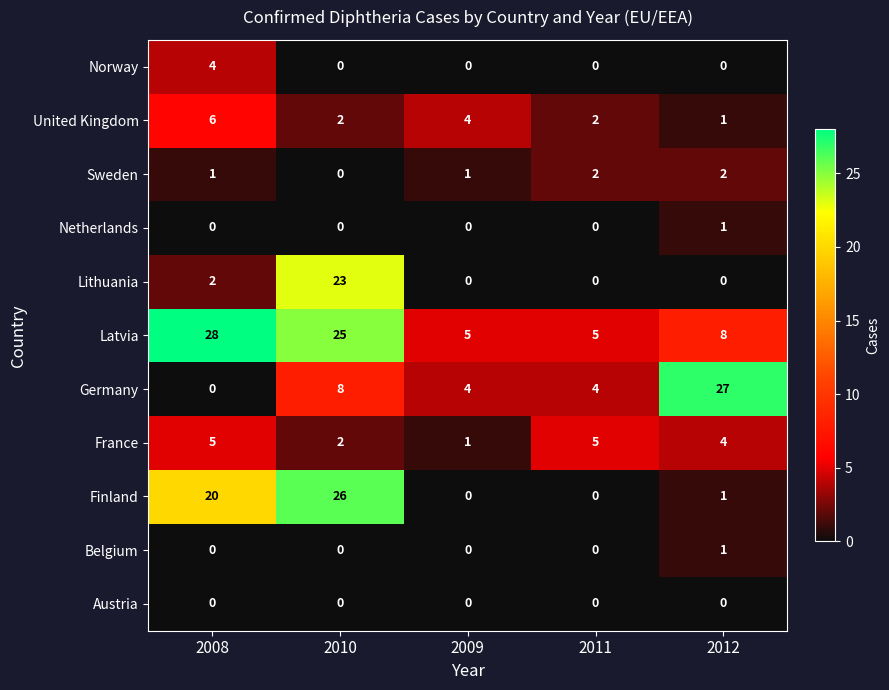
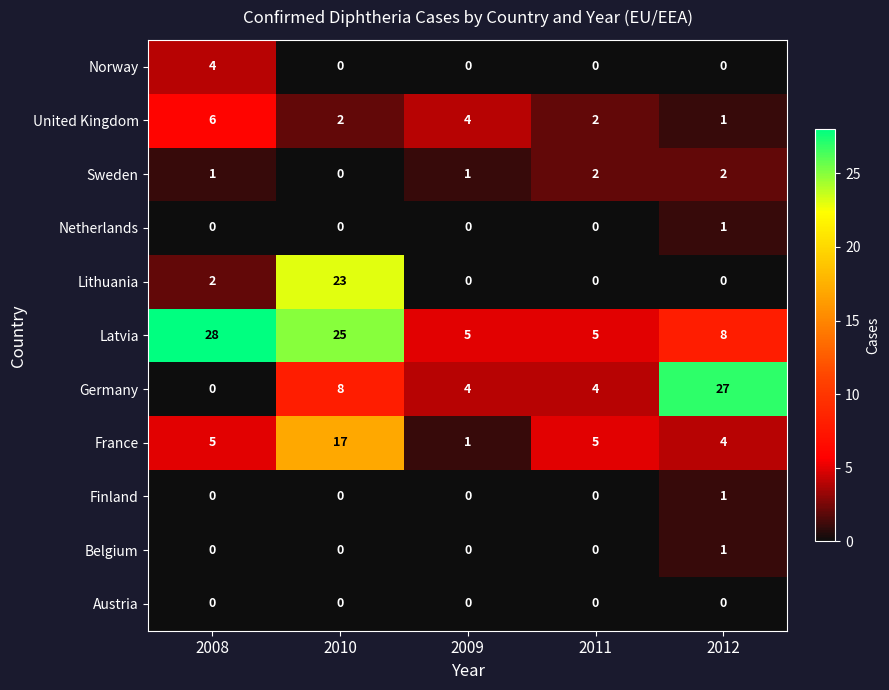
France, 2010: 2 -> 17
Finland, 2008: 20 -> 0
Finland, 2010: 26 -> 0
